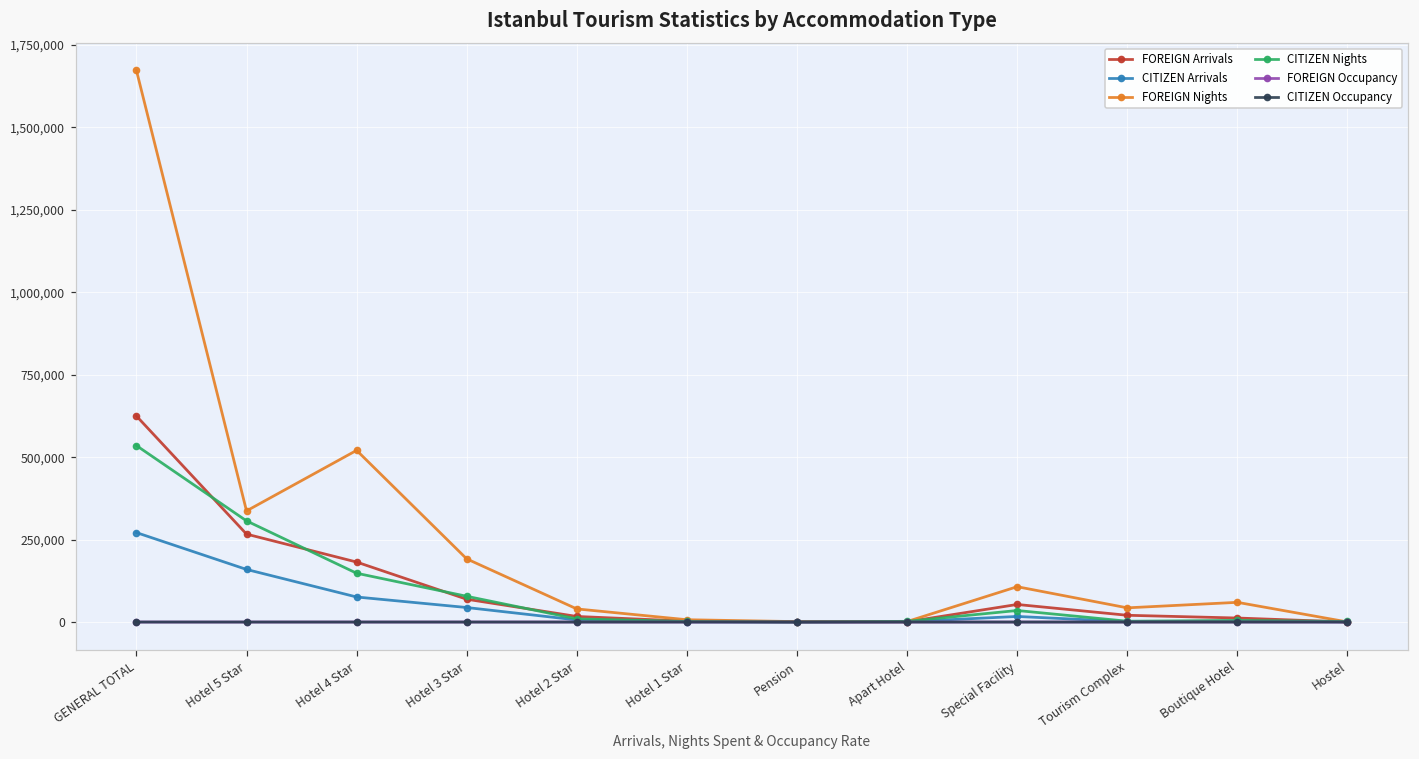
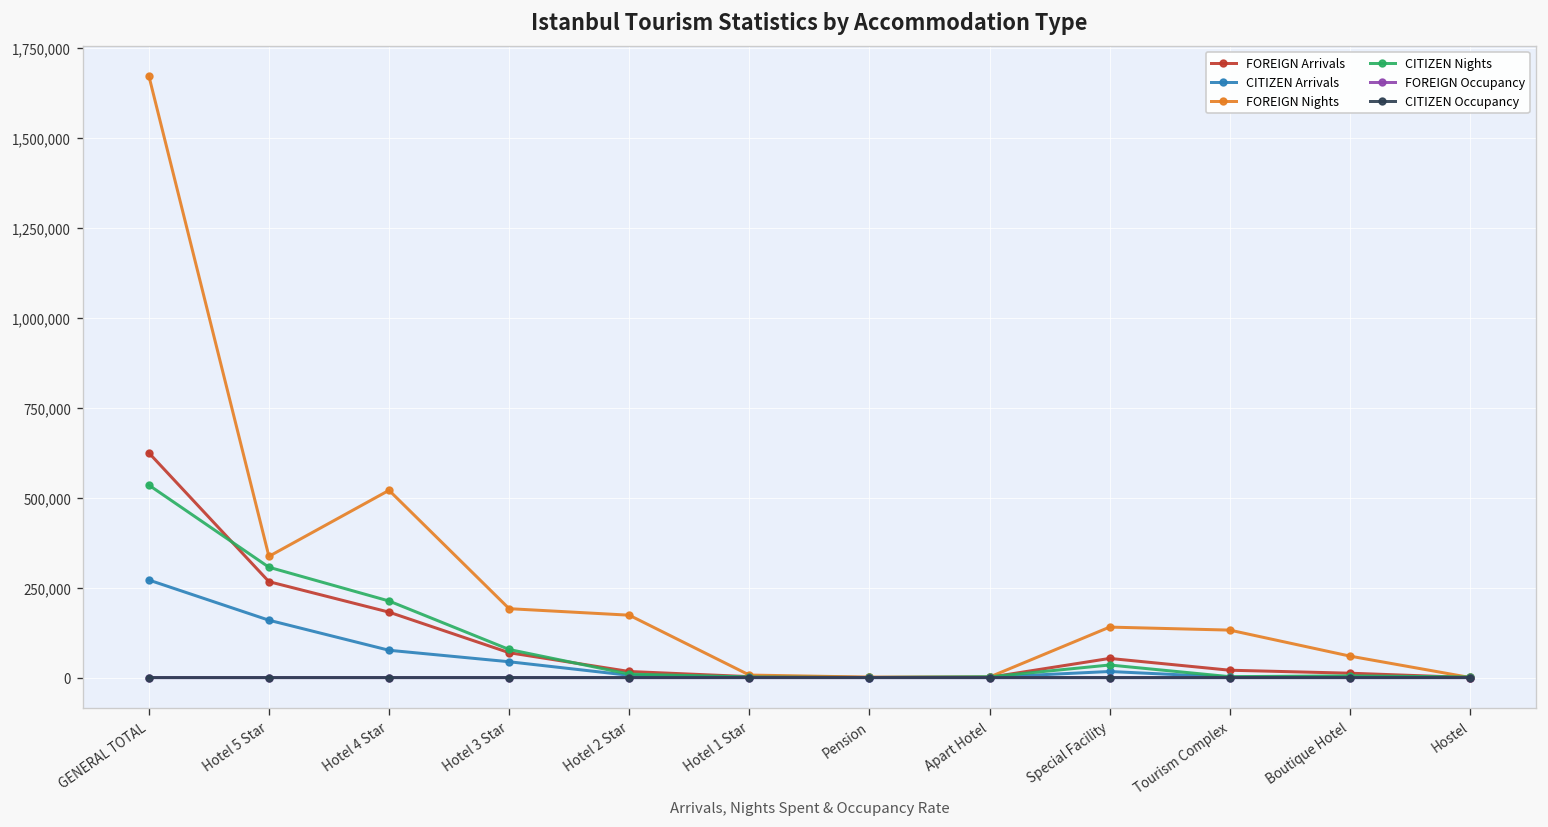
CITIZEN Nights, Hotel 4 Star: 150,000 -> 210,000
FOREIGN Nights, Hotel 2 Star: 40,000 -> 170,000
FOREIGN Nights, Special Facility: 110,000 -> 140,000
FOREIGN Nights, Tourism Complex: 40,000 -> 130,000
